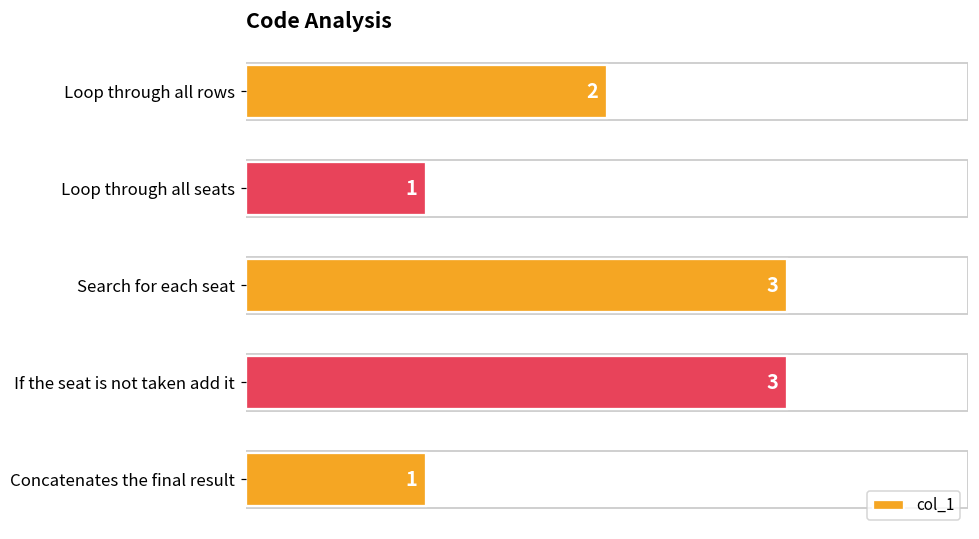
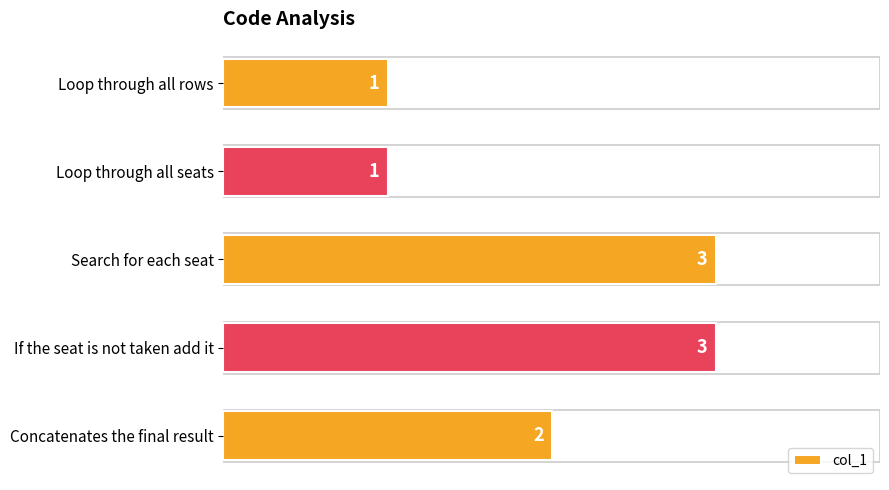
Loop through all rows: 2 -> 1
Concatenates the final result: 1 -> 2
